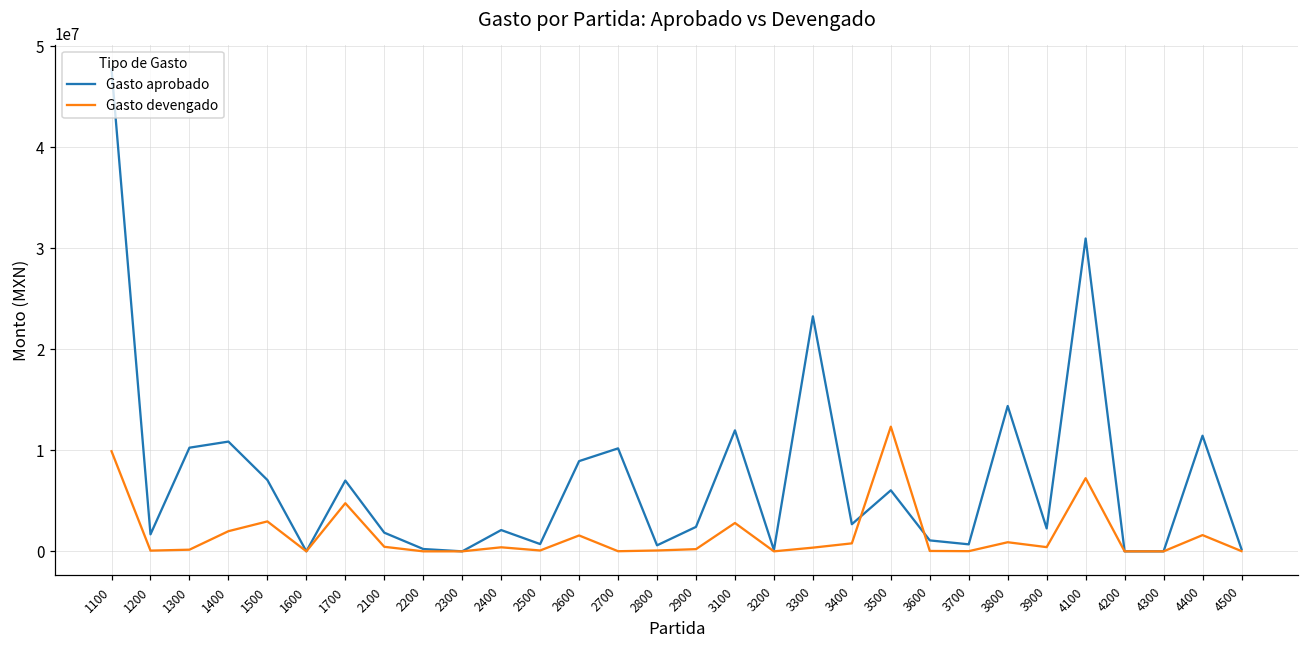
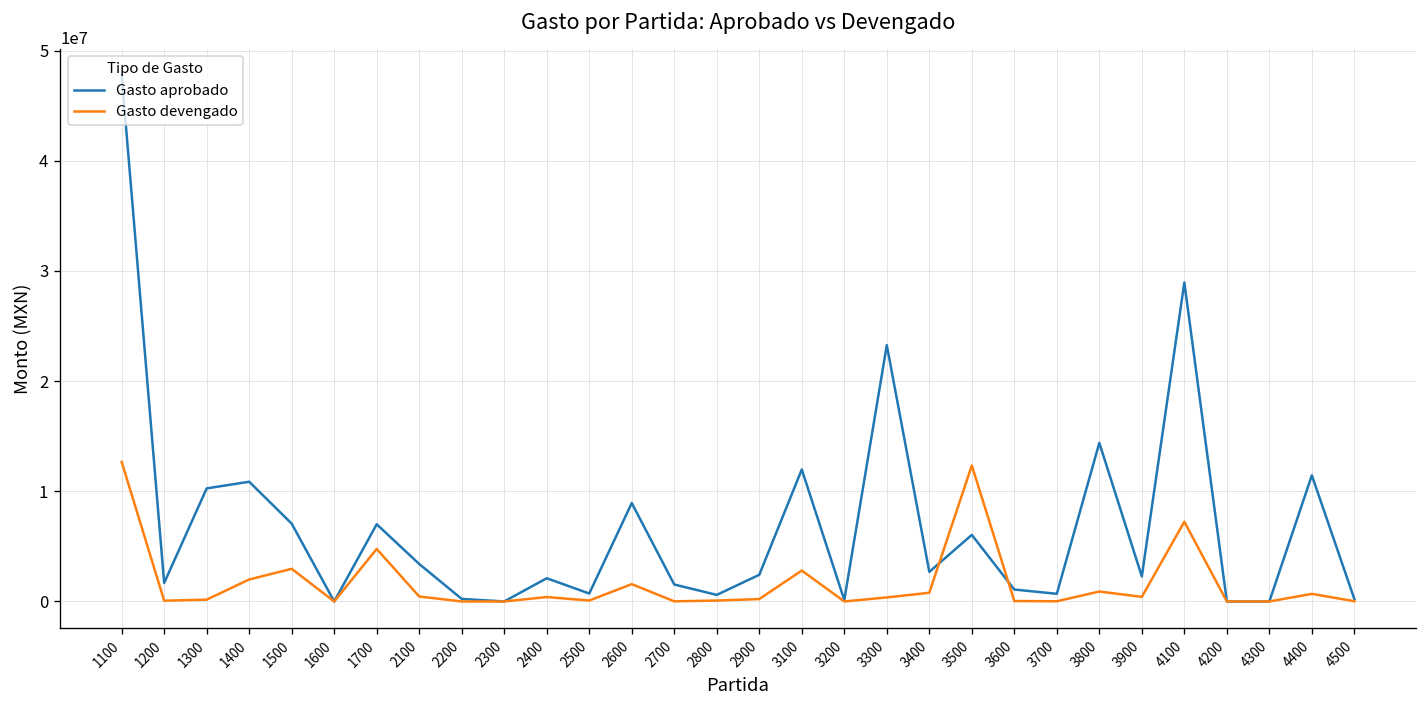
Gasto devengado, 1100: 10000000 -> 13000000
Gasto aprobado, 2100: 2000000 -> 3000000
Gasto aprobado, 2700: 10000000 -> 2000000
Gasto aprobado, 4100: 31000000 -> 29000000
Gasto devengado, 4400: 2000000 -> 1000000
